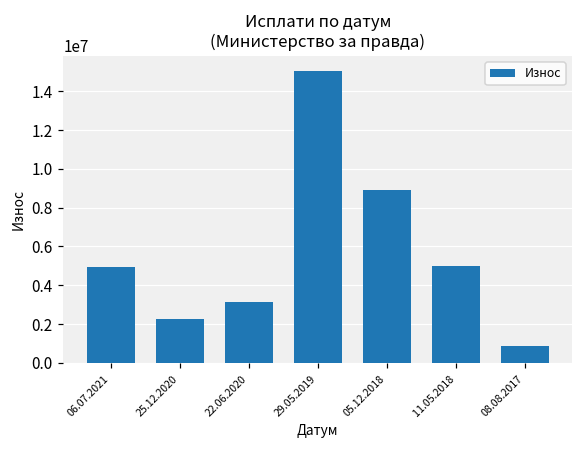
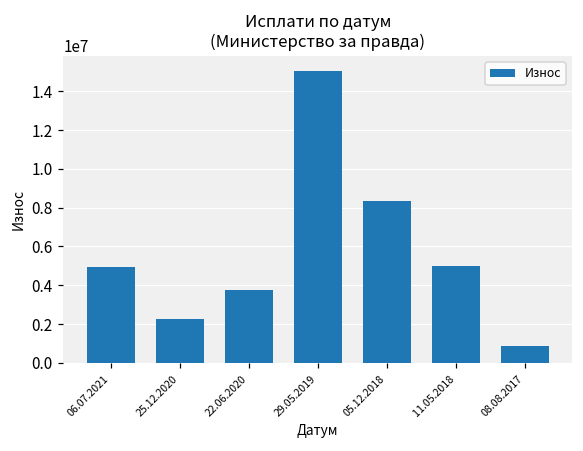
22.06.2020: 3100000 -> 3800000
05.12.2018: 8900000 -> 8400000
